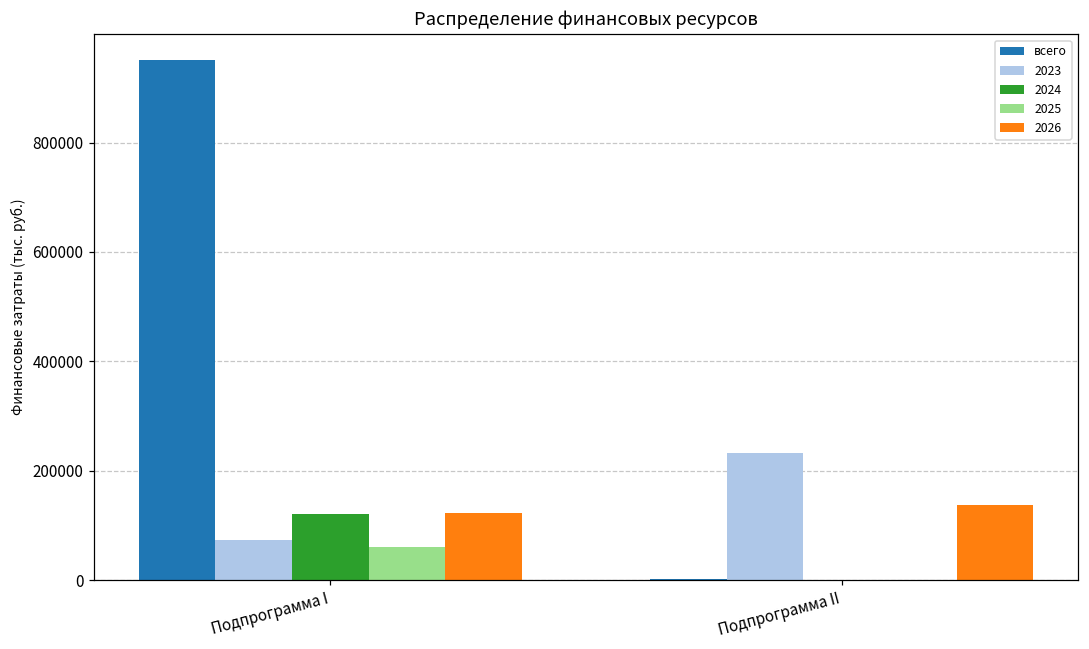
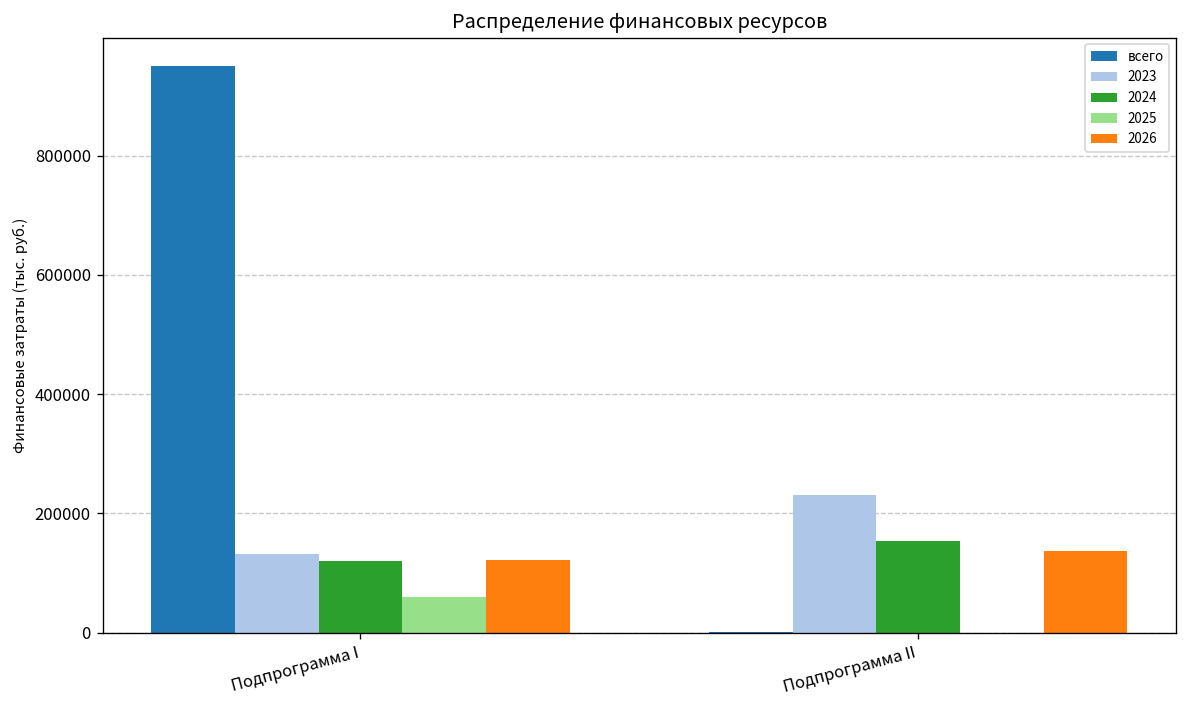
2023, Подпрограмма I: 70000 -> 130000
2024, Подпрограмма II: 0 -> 150000
